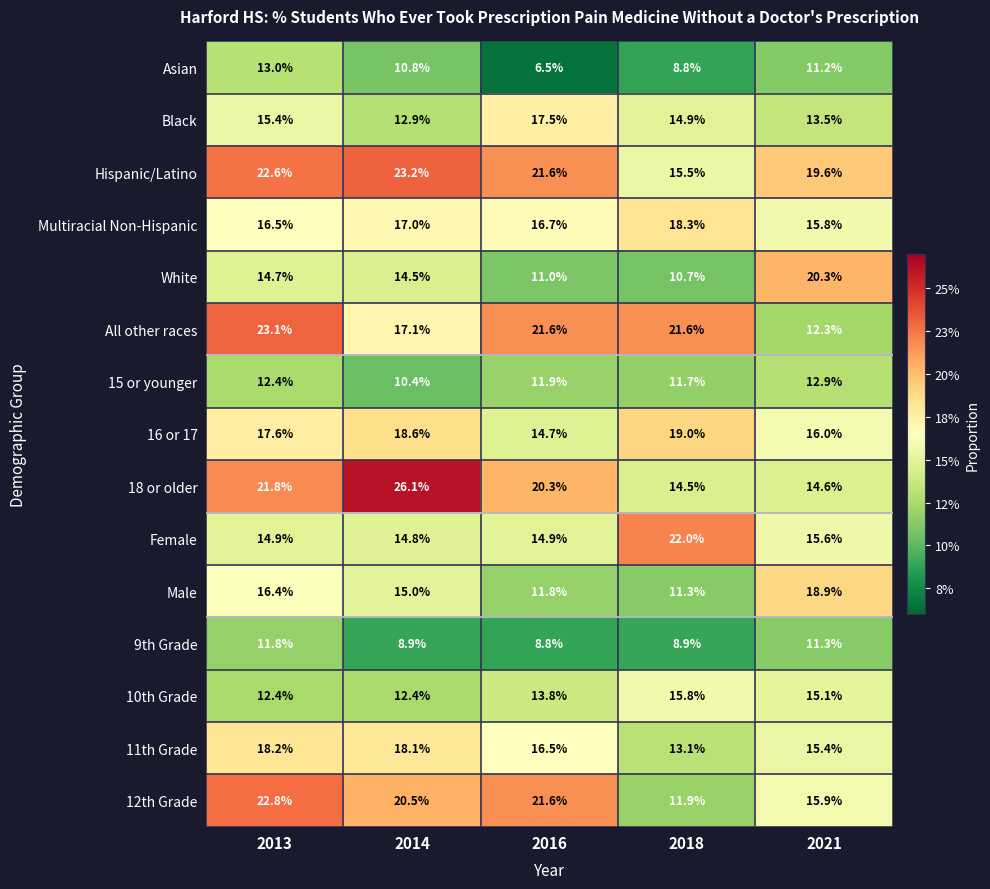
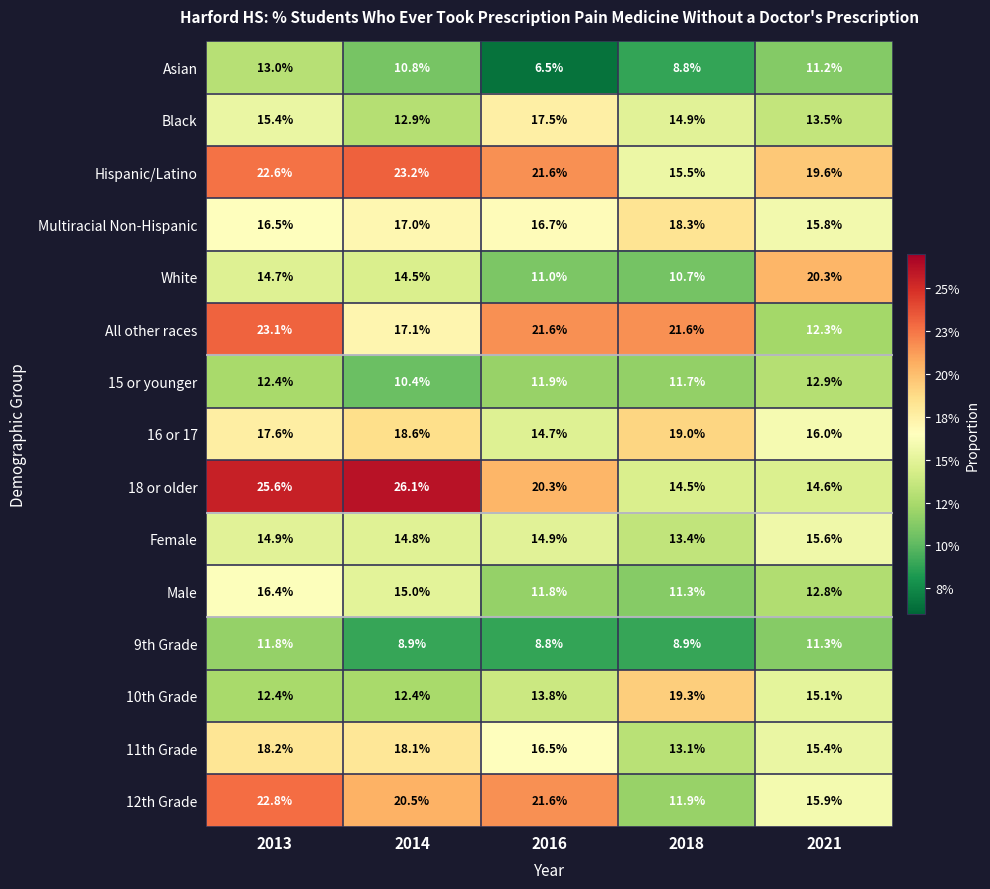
18 or older, 2013: 21.8% -> 25.6%
Female, 2018: 22.0% -> 13.4%
Male, 2021: 18.9% -> 12.8%
10th Grade, 2018: 15.8% -> 19.3%
